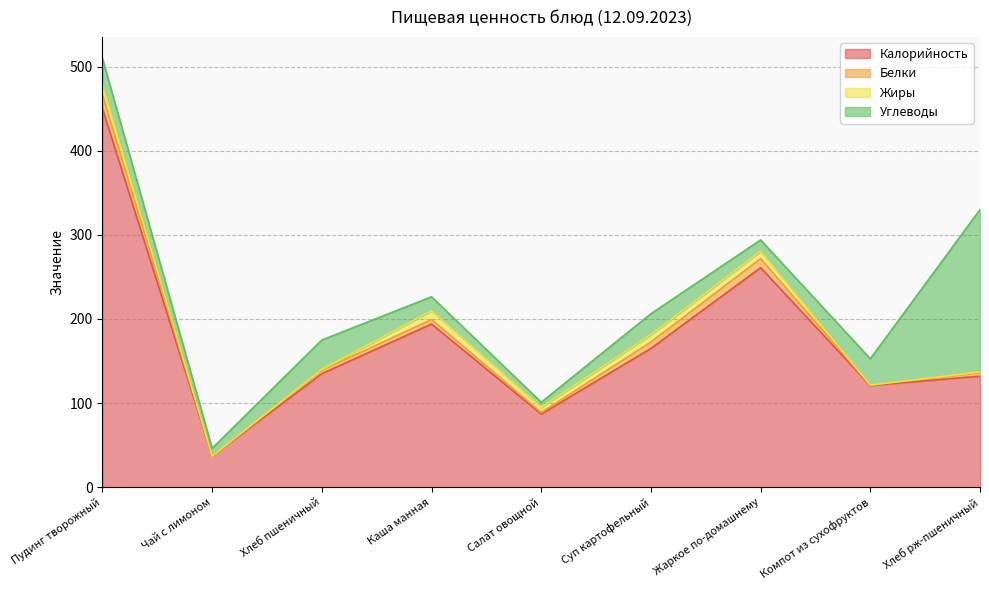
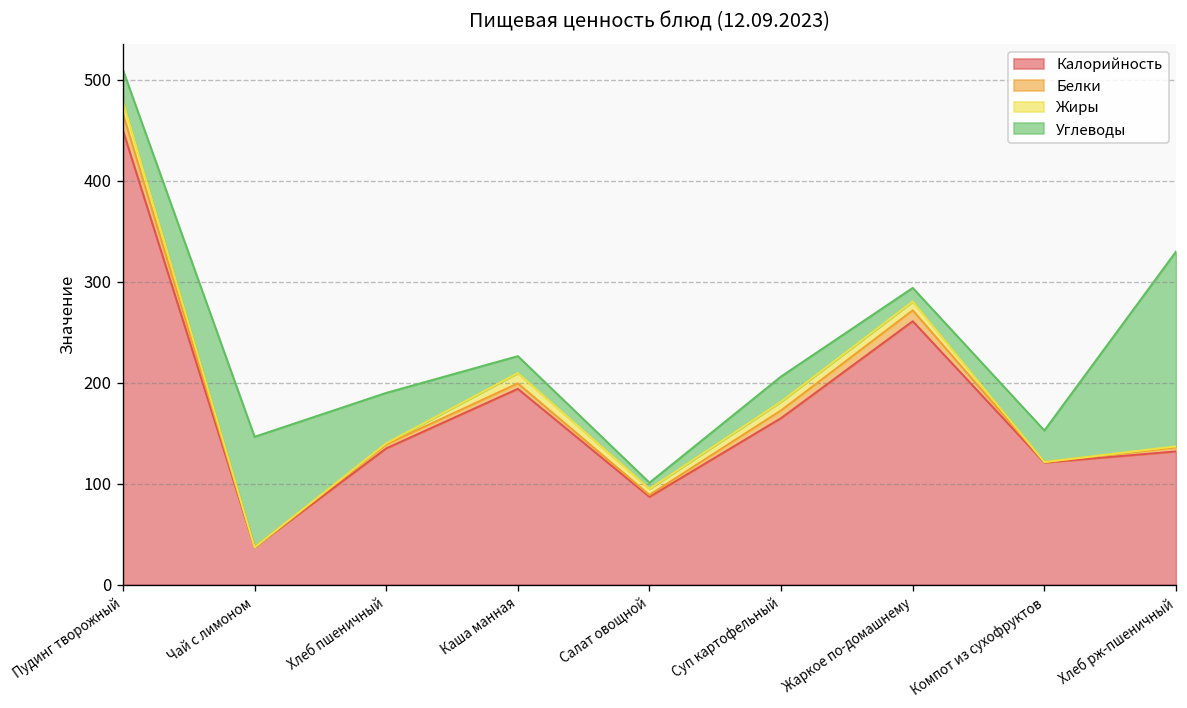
Углеводы, Чай с лимоном: 10 -> 110
Углеводы, Хлеб пшеничный: 40 -> 50
